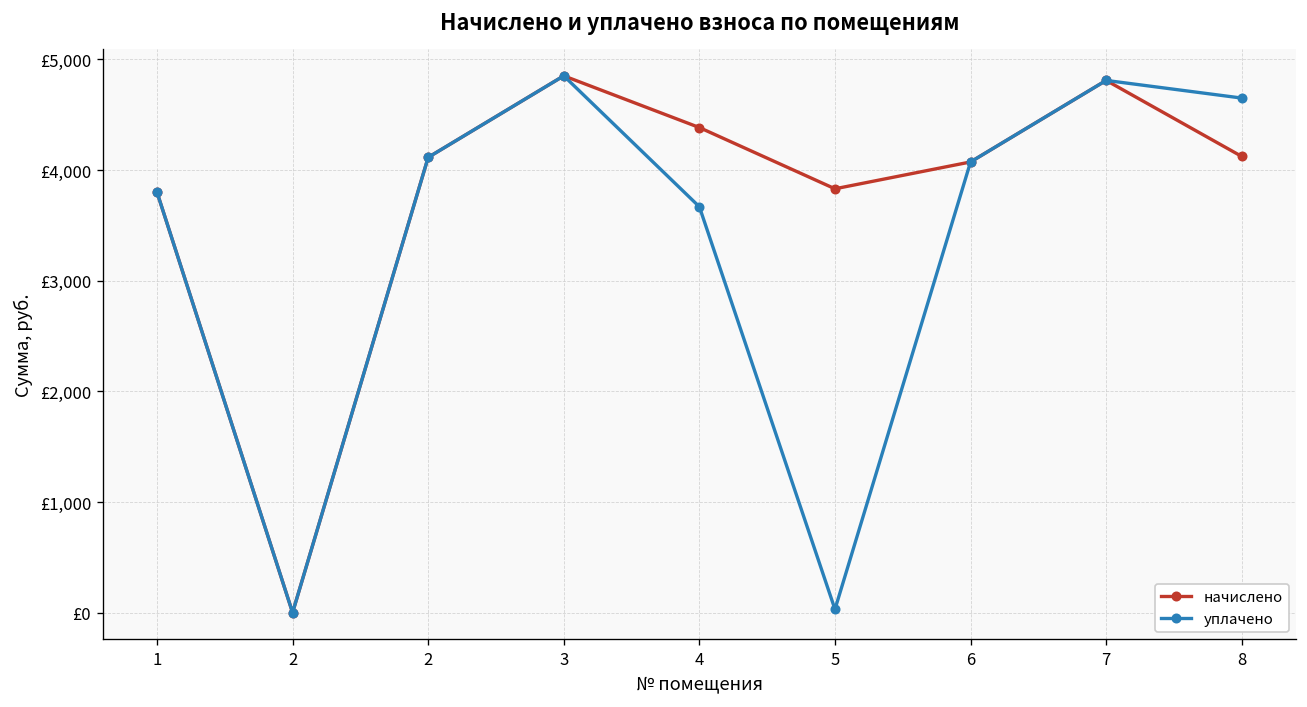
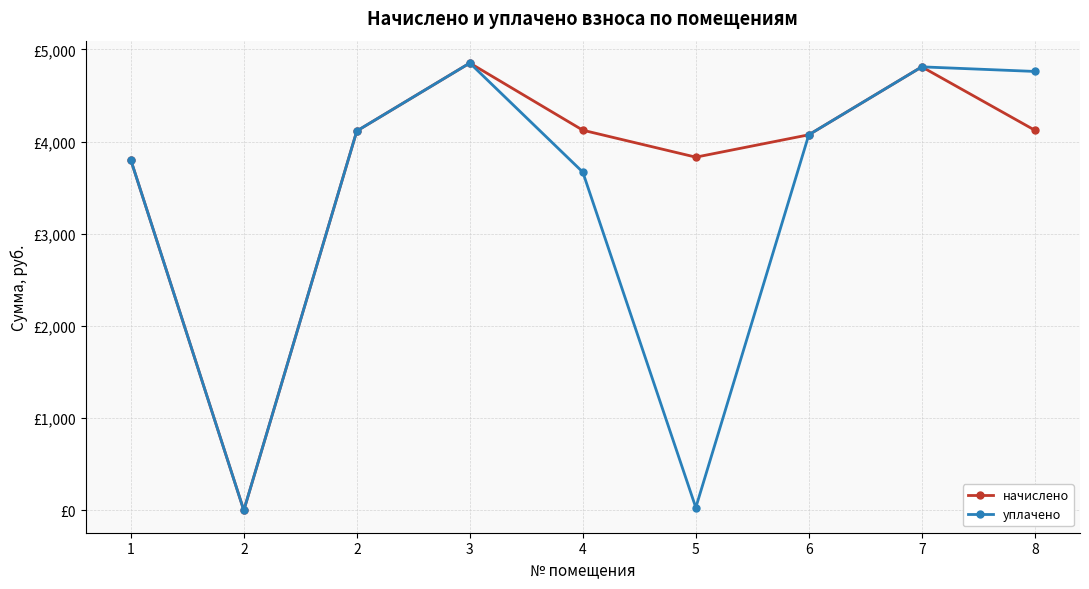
начислено, 4: £4,400 -> £4,100
уплачено, 8: £4,700 -> £4,800
